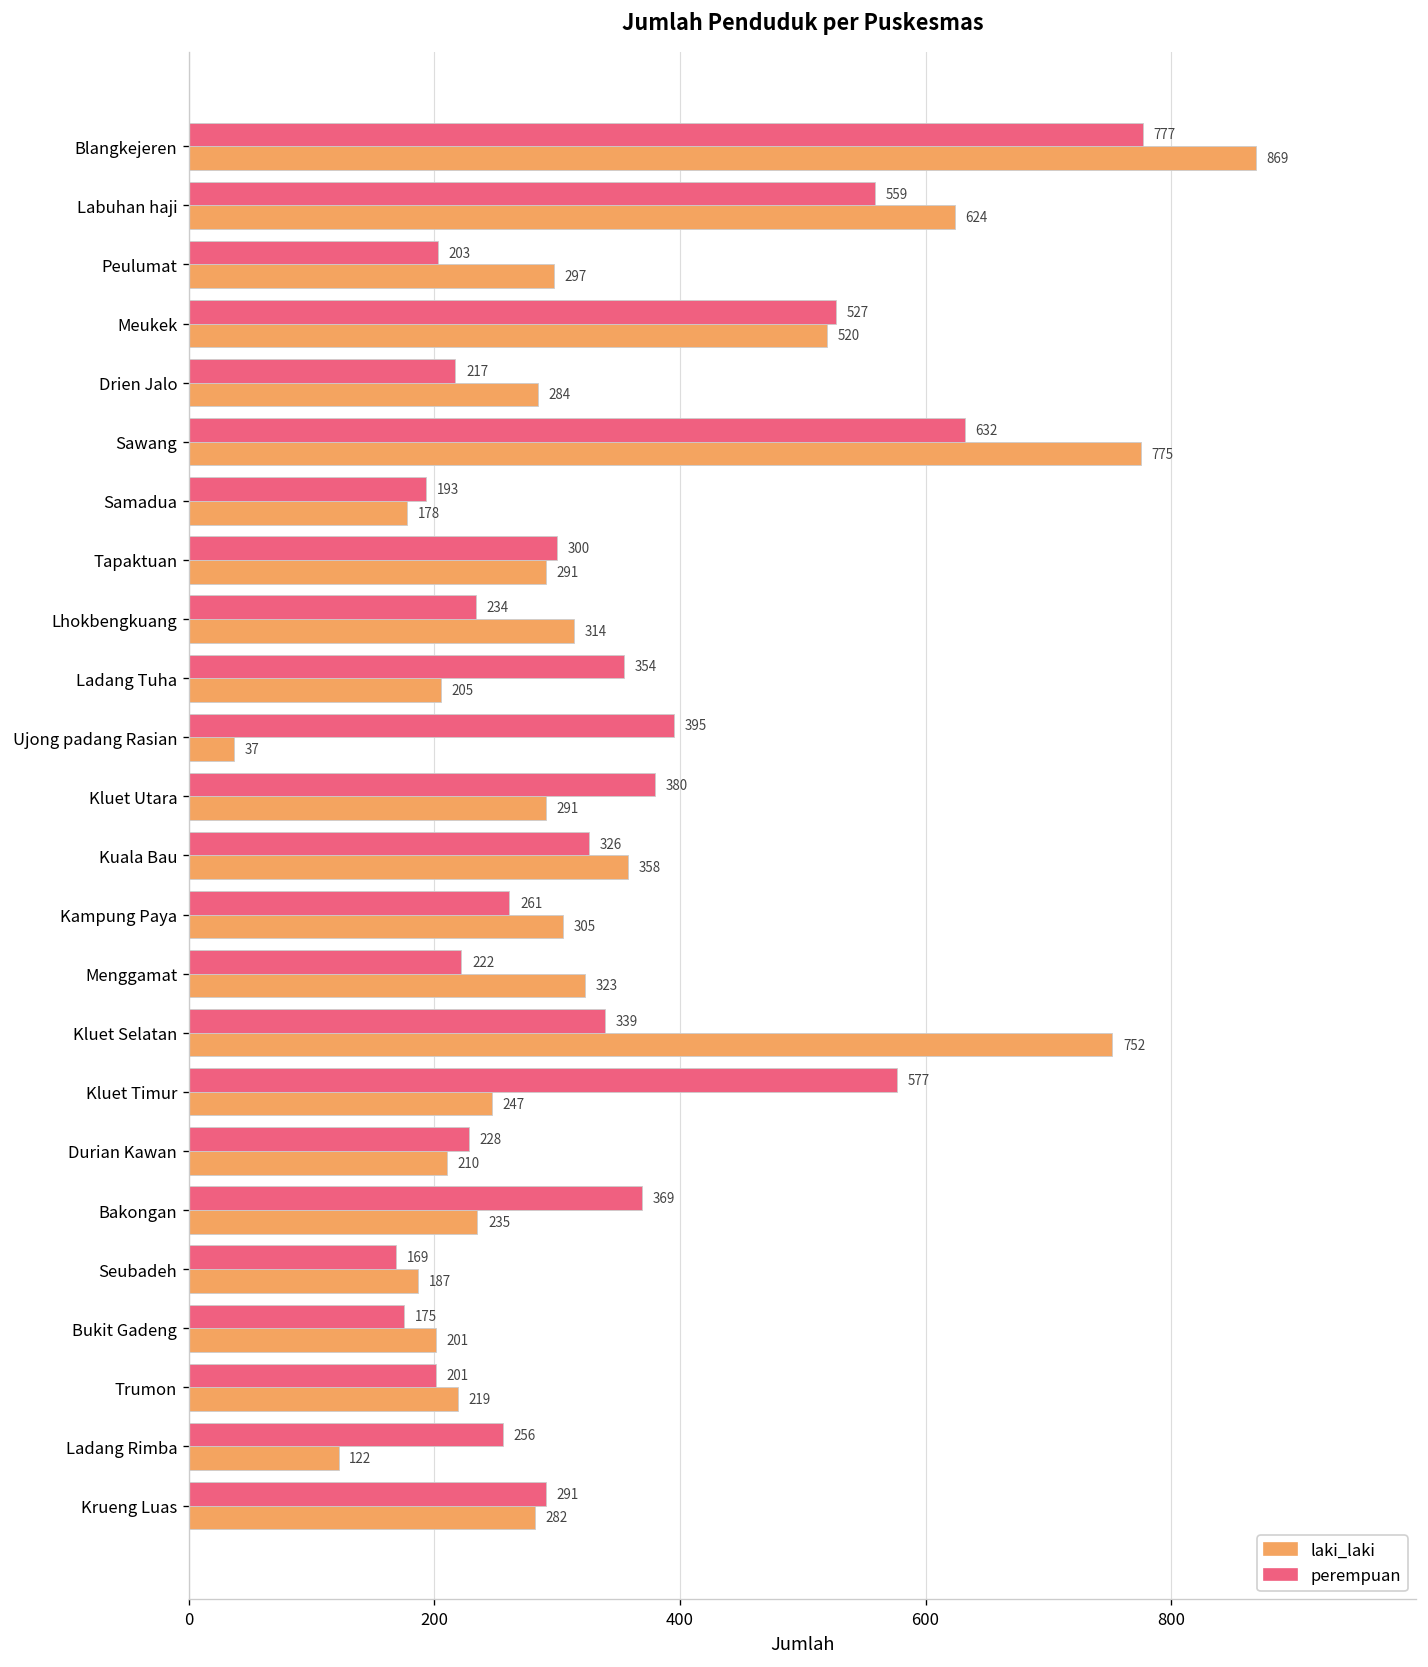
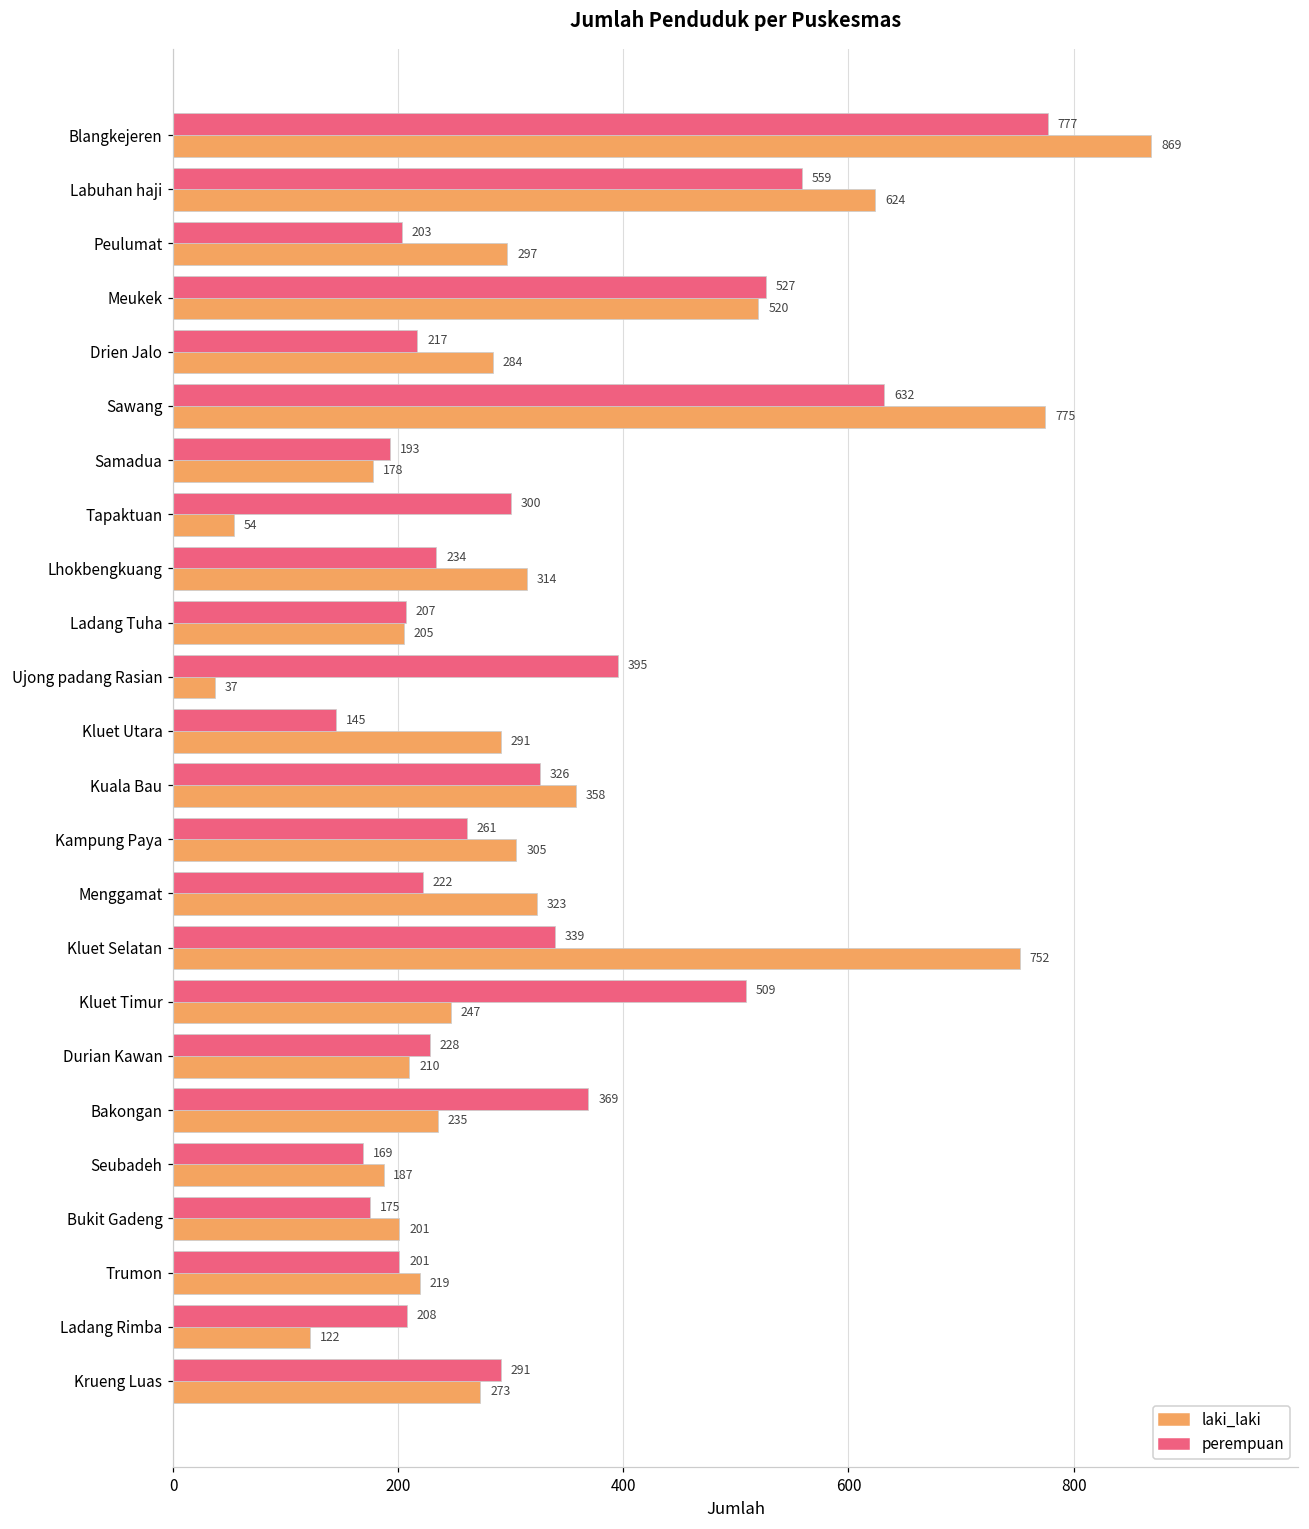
laki_laki, Tapaktuan: 291 -> 54
perempuan, Ladang Tuha: 354 -> 207
perempuan, Kluet Utara: 380 -> 145
perempuan, Kluet Timur: 577 -> 509
perempuan, Ladang Rimba: 256 -> 208
laki_laki, Krueng Luas: 282 -> 273
